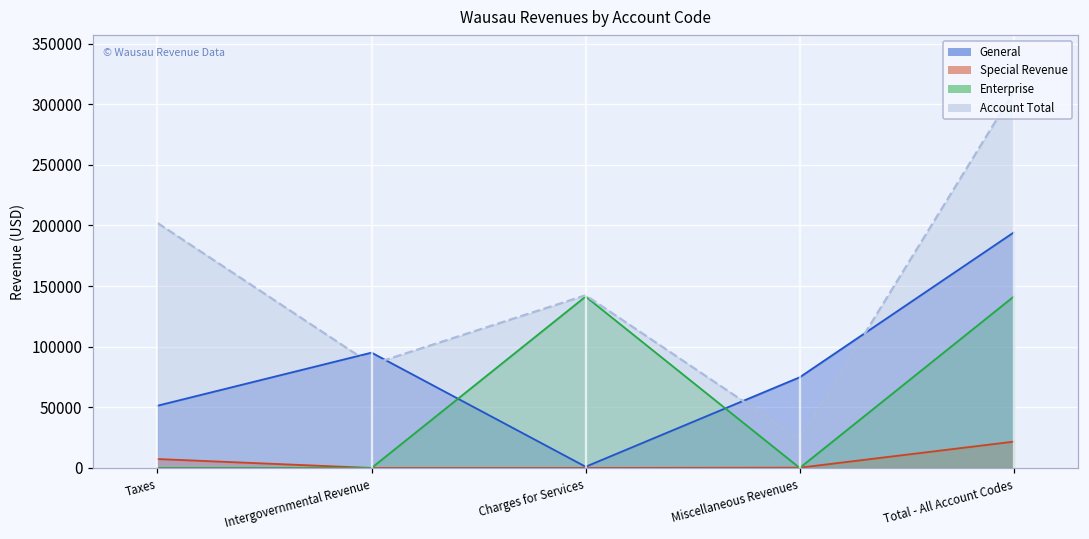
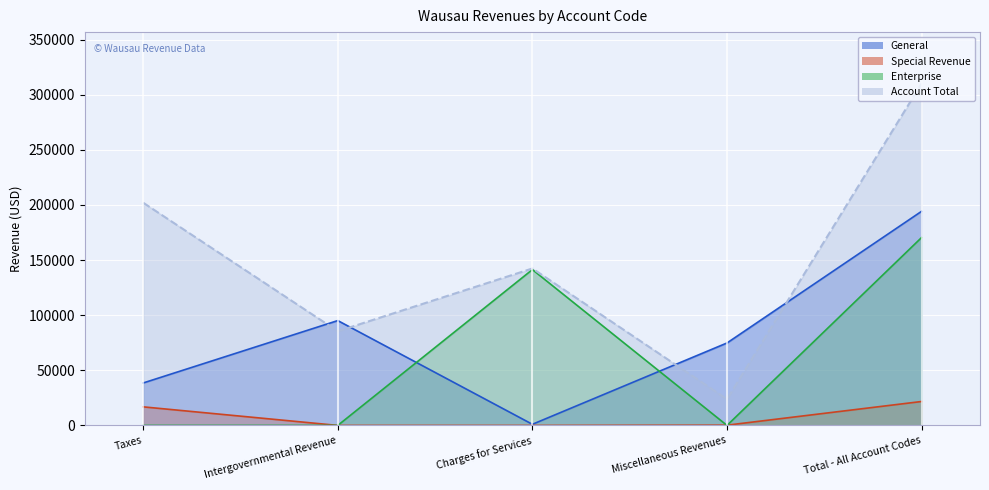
General, Taxes: 51000 -> 38000
Special Revenue, Taxes: 7000 -> 17000
Enterprise, Total - All Account Codes: 141000 -> 170000
